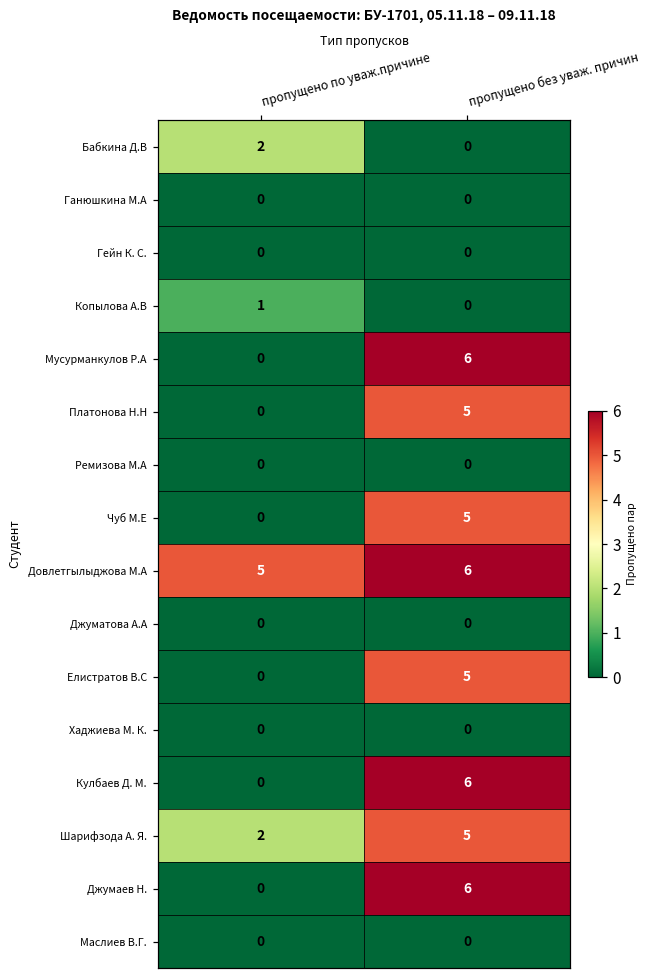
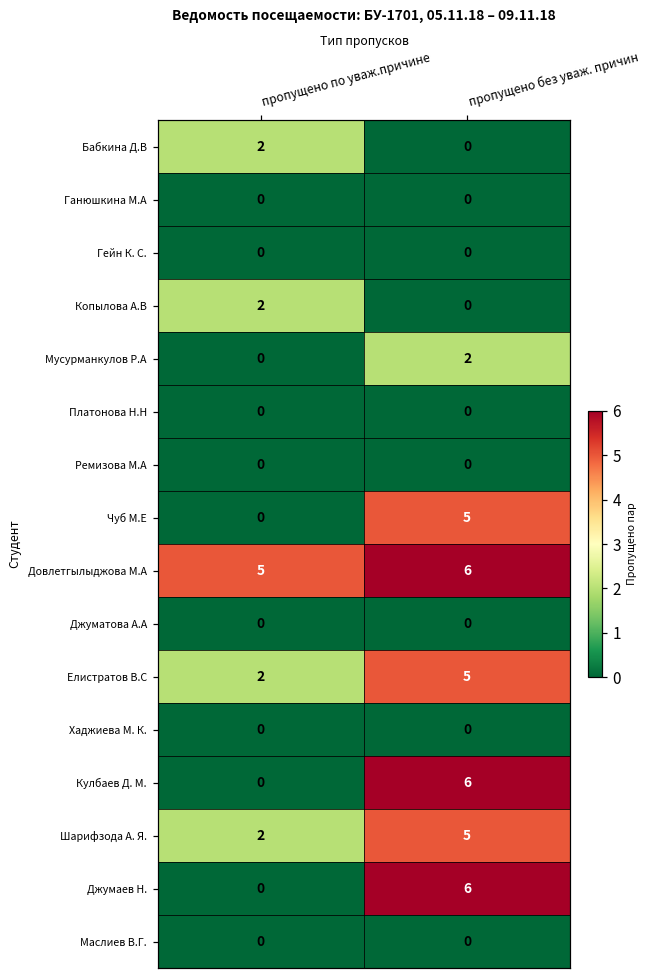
Копылова А.В, пропущено по уваж.причине: 1 -> 2
Мусурманкулов Р.А, пропущено без уваж. причин: 6 -> 2
Платонова Н.Н, пропущено без уваж. причин: 5 -> 0
Елистратов В.С, пропущено по уваж.причине: 0 -> 2
